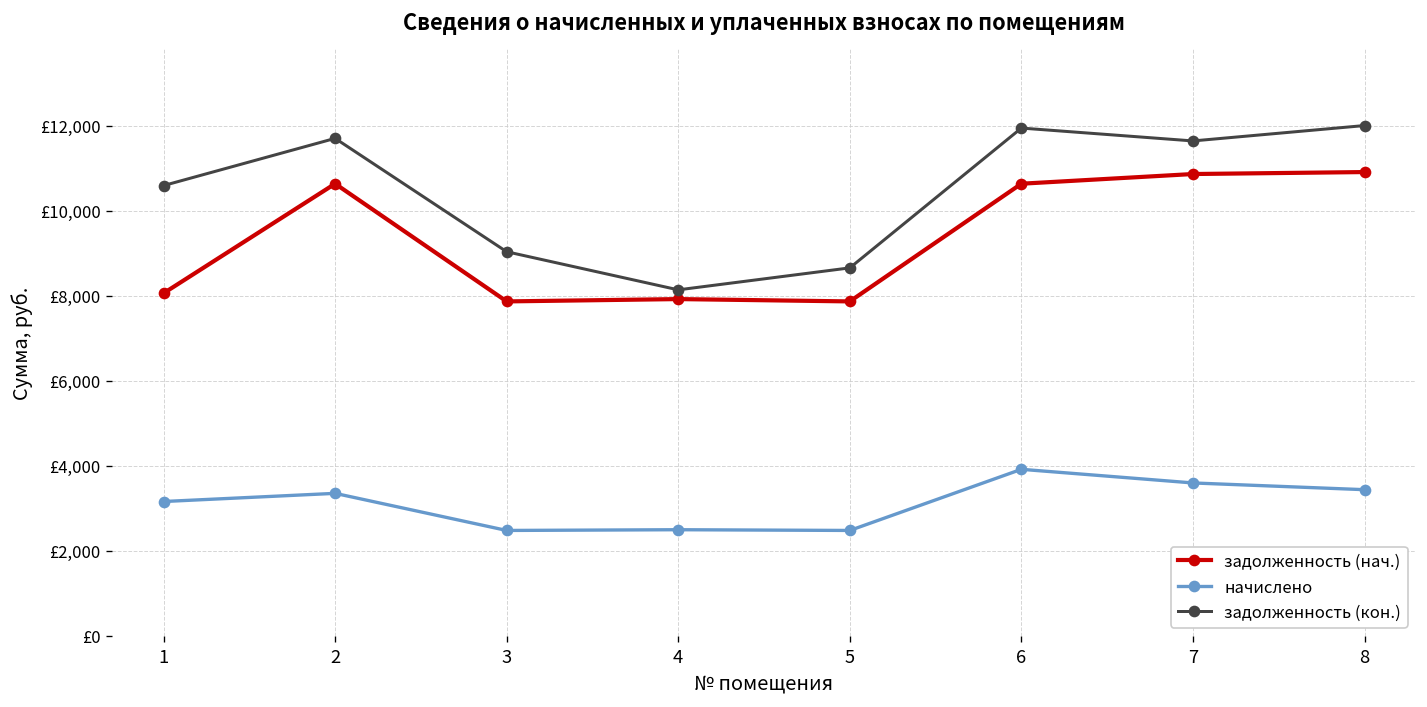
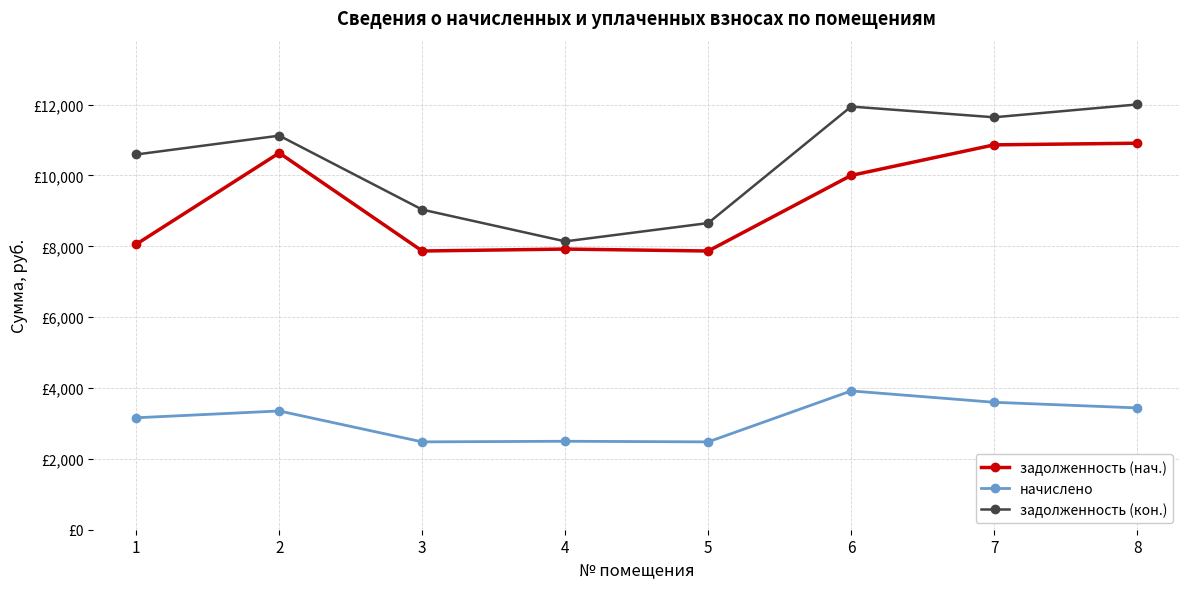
задолженность (кон.), 2: £11,700 -> £11,100
задолженность (нач.), 6: £10,600 -> £10,000
